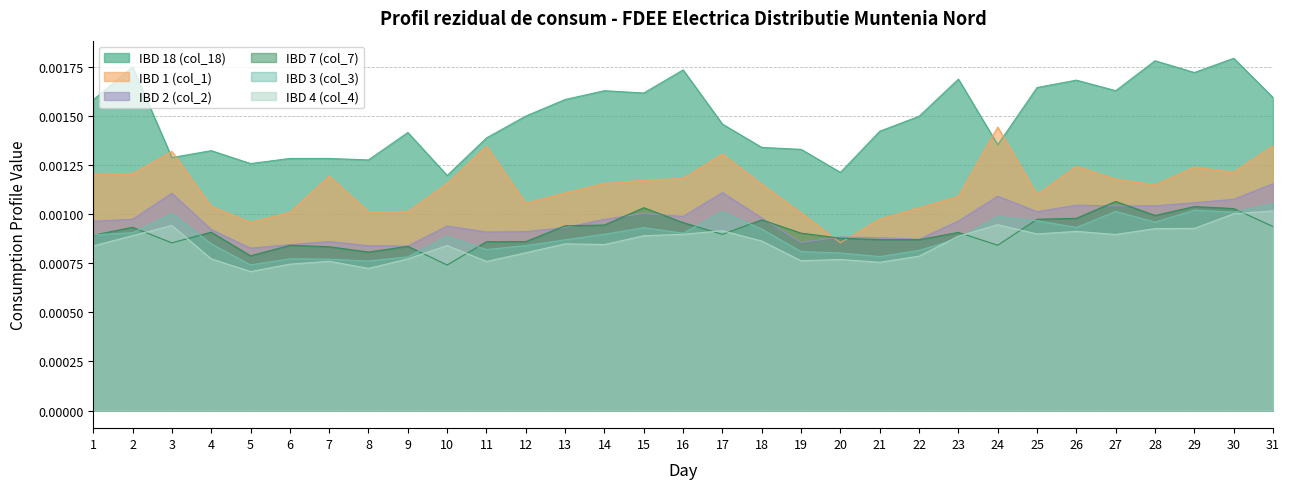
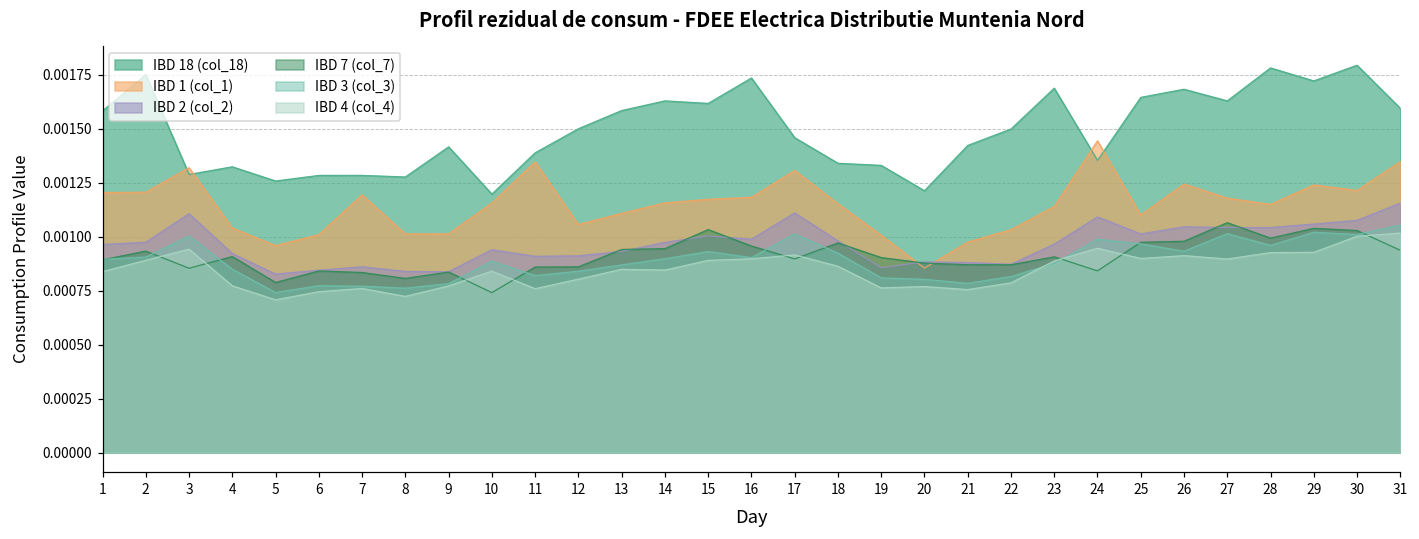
IBD 1 (col_1), 23: 0.00109 -> 0.00114
